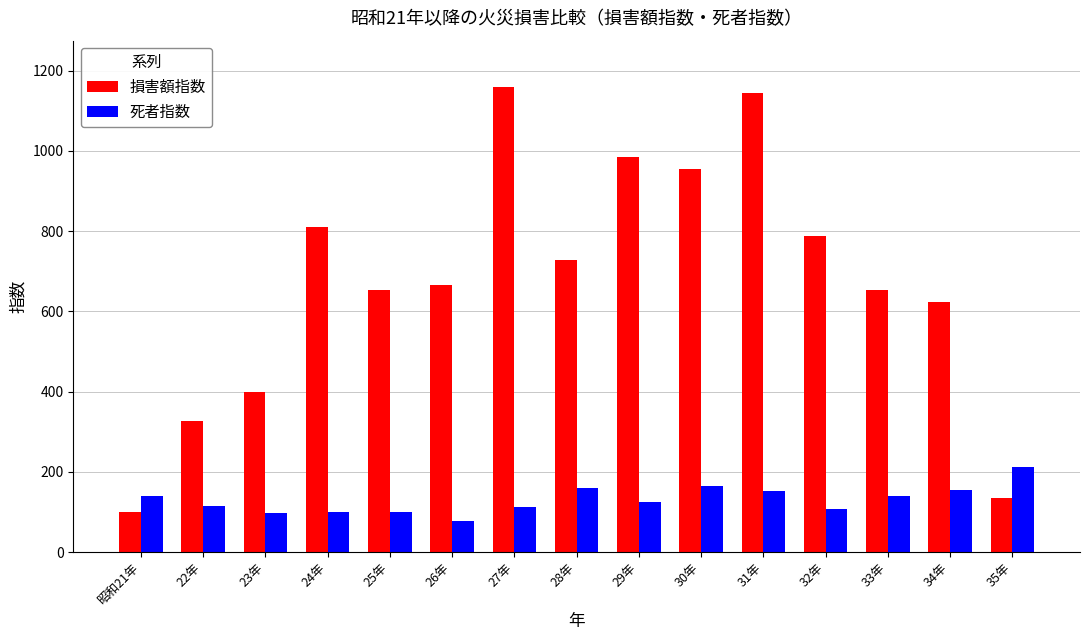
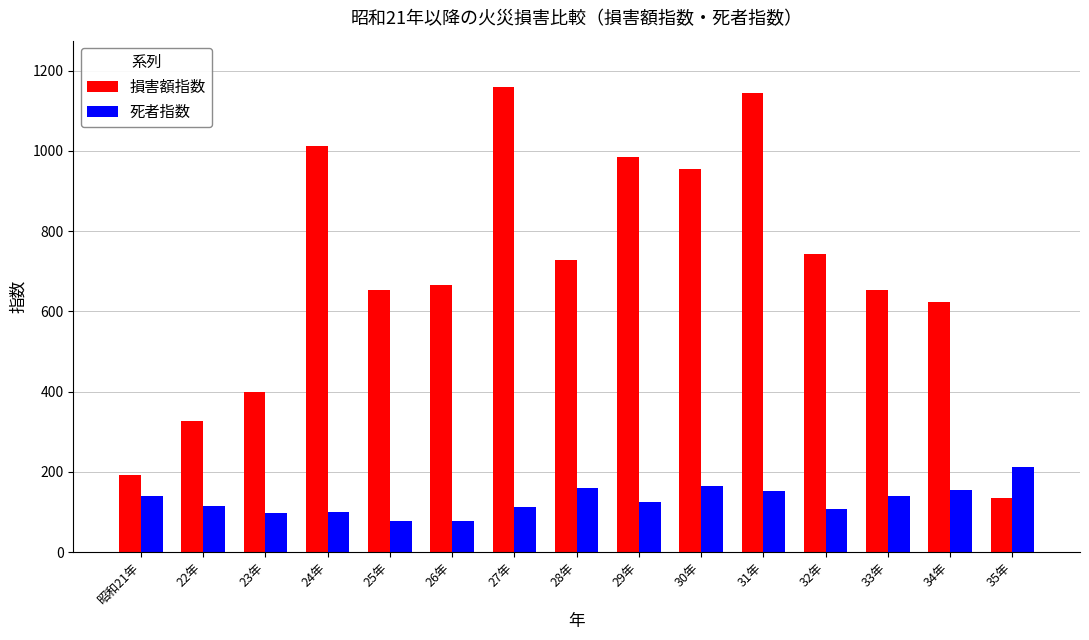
損害額指数, 昭和21年: 100 -> 190
損害額指数, 24年: 810 -> 1010
死者指数, 25年: 100 -> 80
損害額指数, 32年: 790 -> 740
